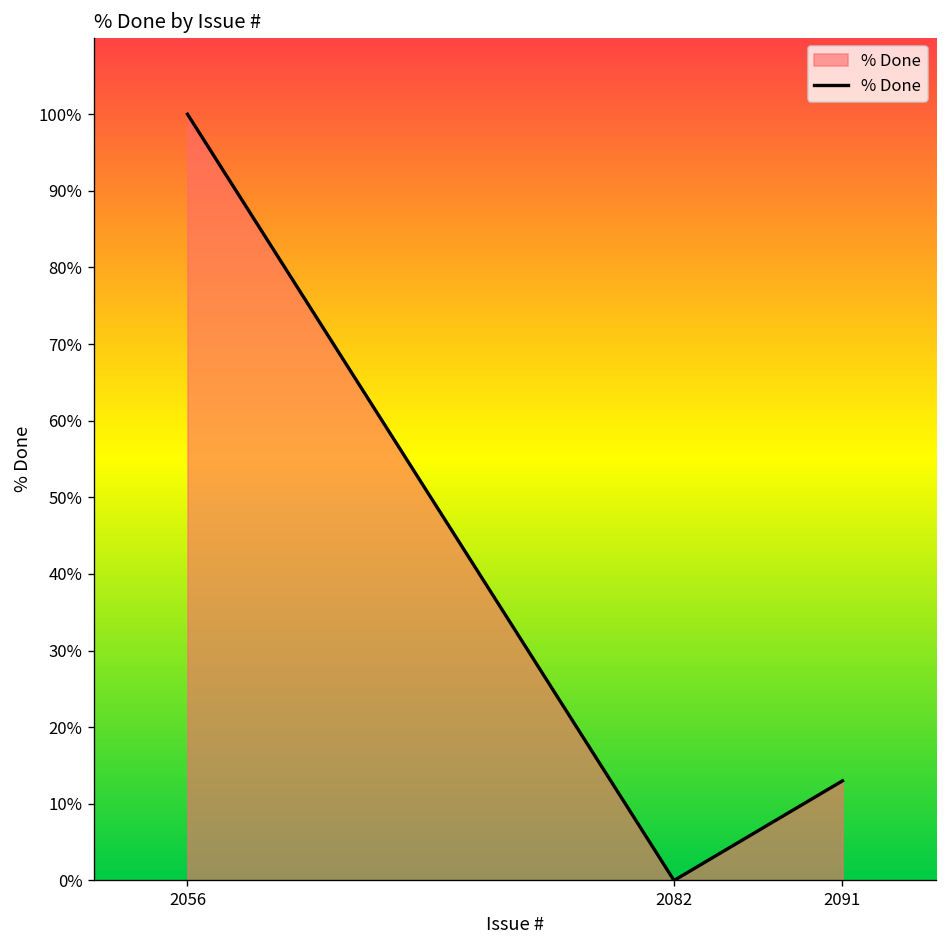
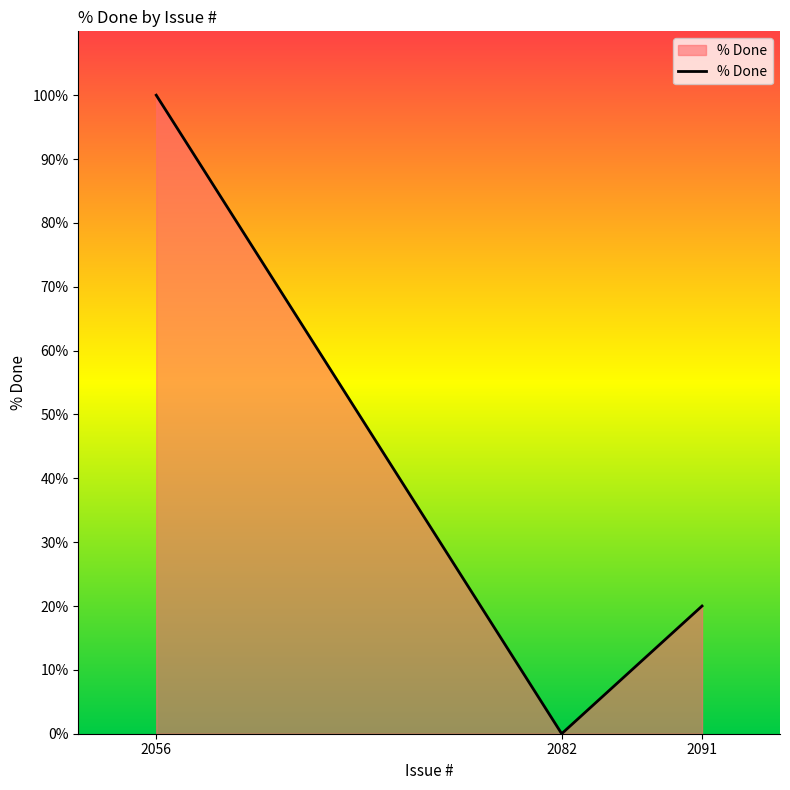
2091: 13% -> 20%
